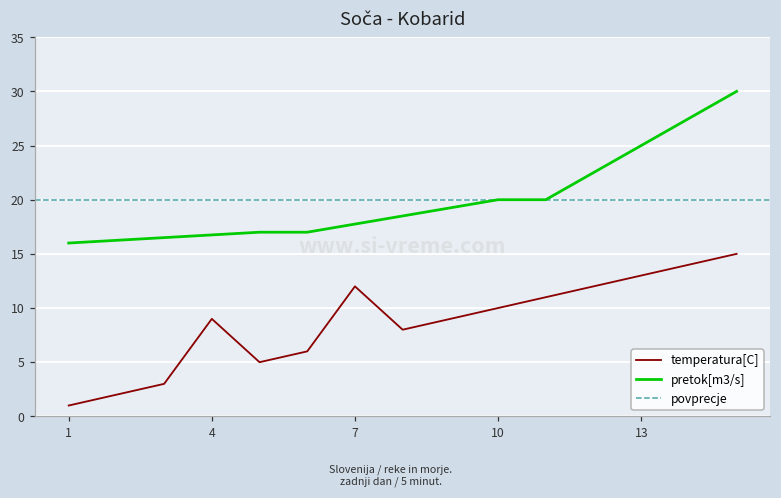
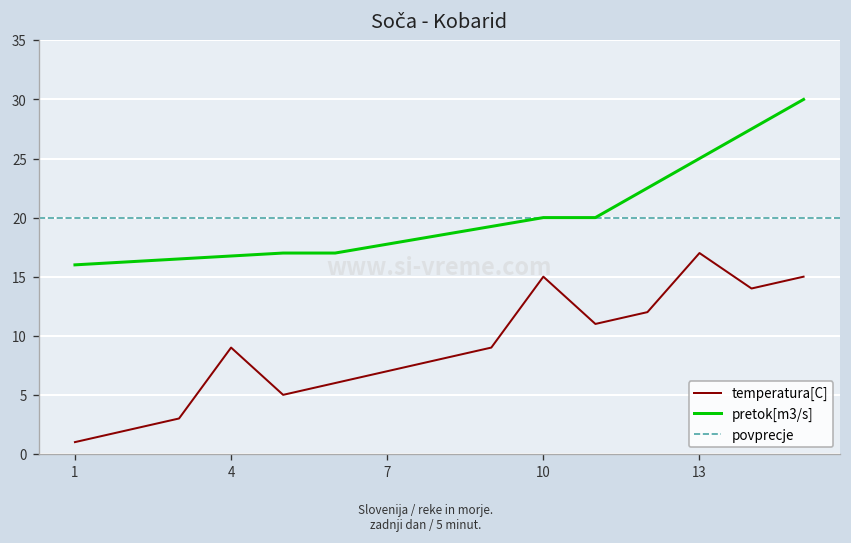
temperatura[C], 7: 12 -> 7
temperatura[C], 10: 10 -> 15
temperatura[C], 13: 13 -> 17
